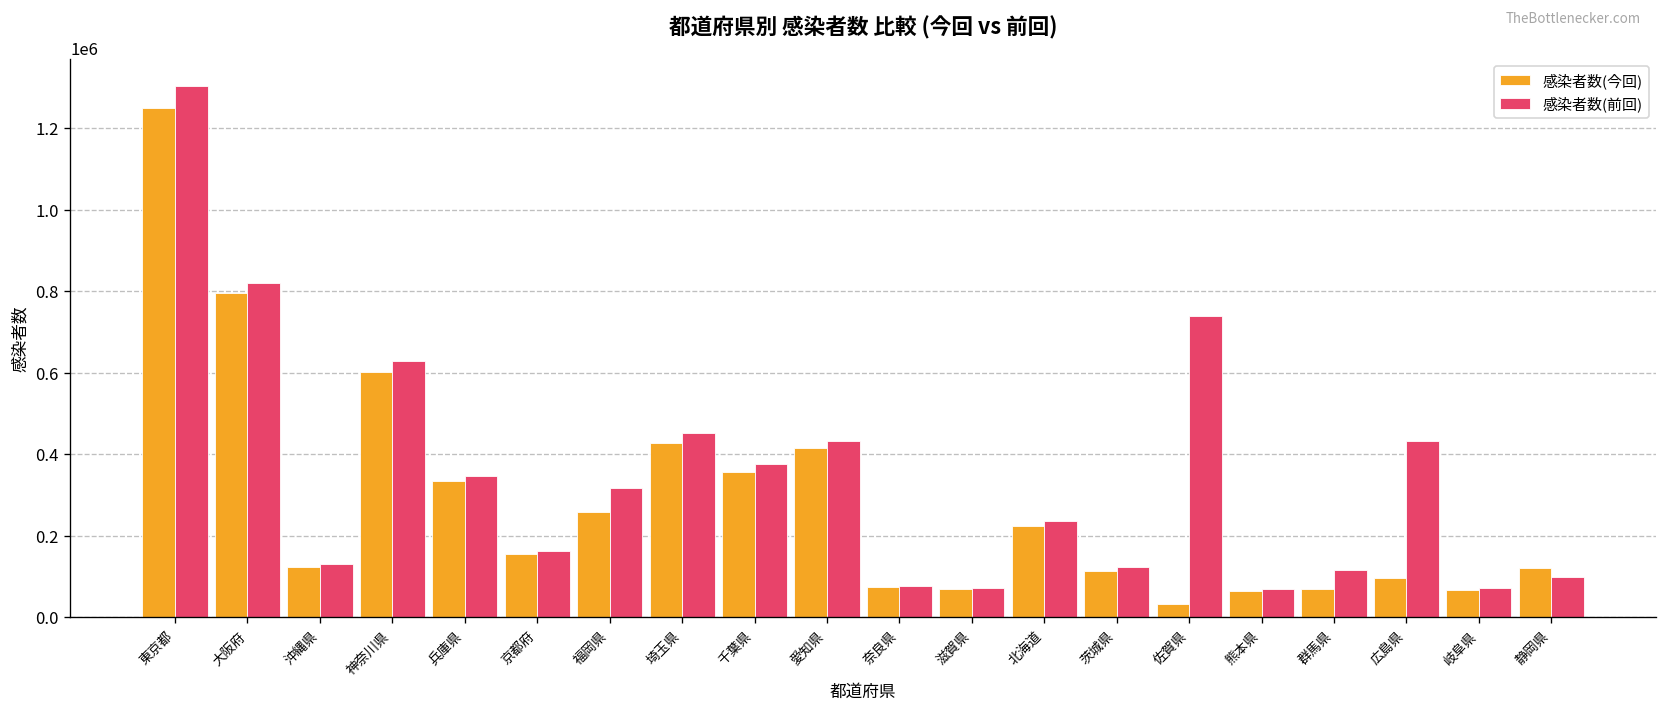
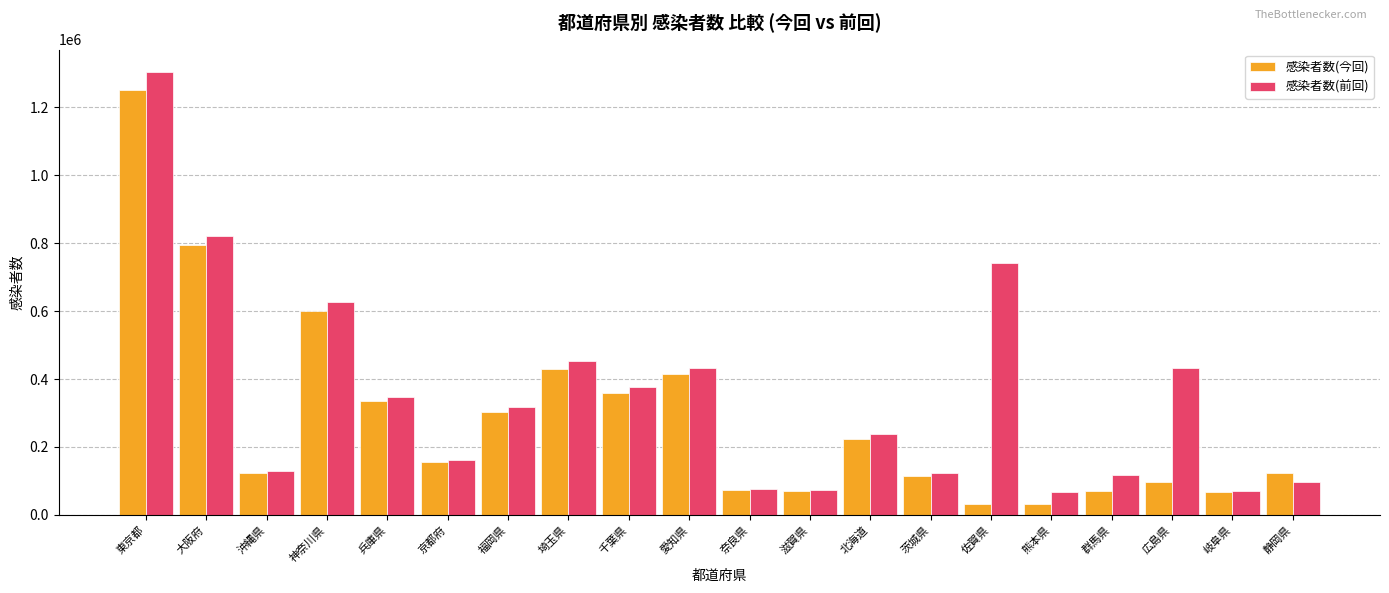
感染者数(今回), 福岡県: 260000 -> 300000
感染者数(今回), 熊本県: 60000 -> 30000
